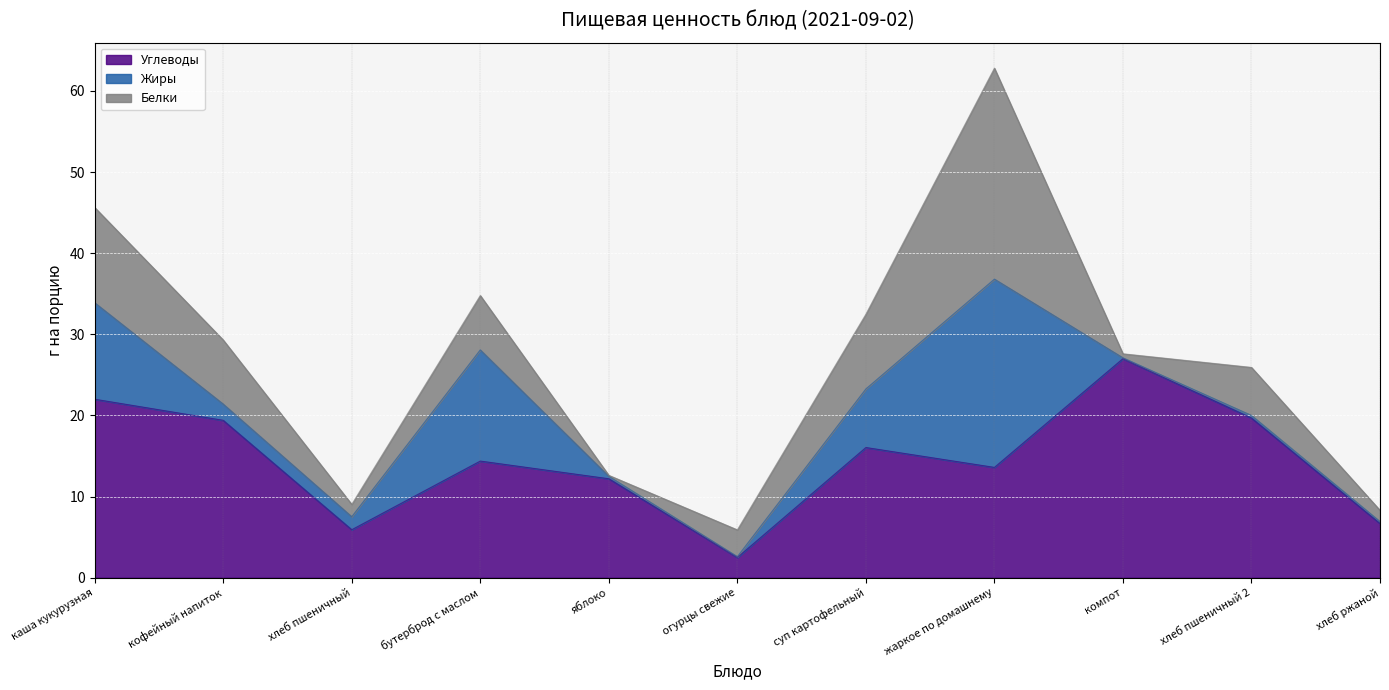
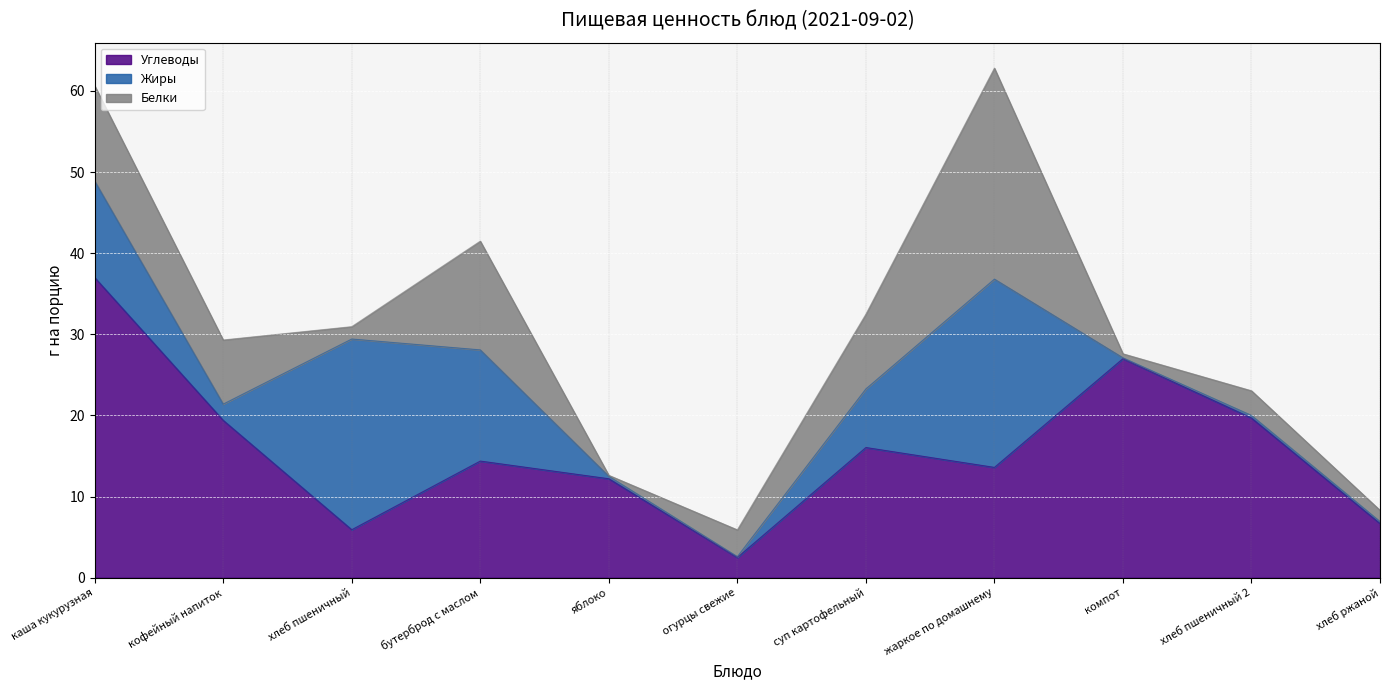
Углеводы, каша кукурузная: 22 -> 37
Жиры, хлеб пшеничный: 2 -> 24
Белки, бутерброд с маслом: 7 -> 13
Белки, хлеб пшеничный 2: 6 -> 3
